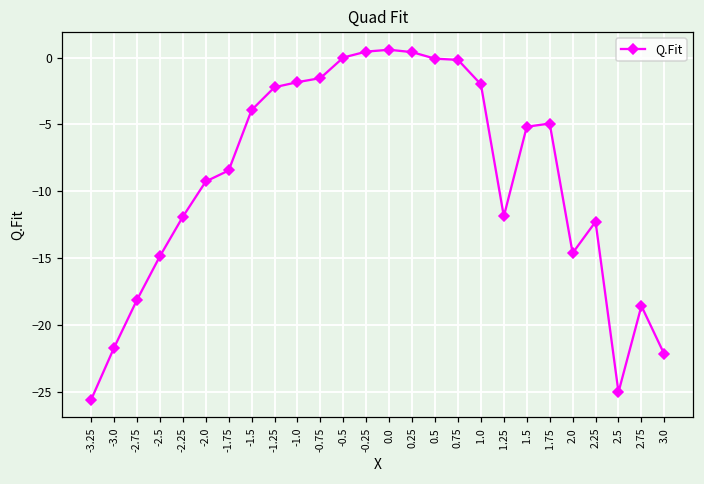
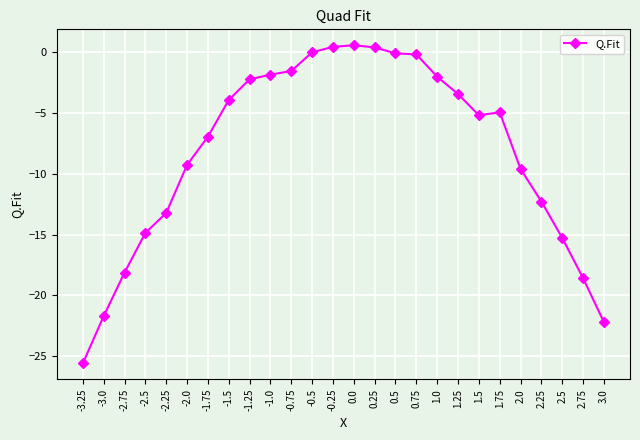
-2.25: -11.9 -> -13.2
-1.75: -8.5 -> -6.9
1.25: -11.9 -> -3.4
2.0: -14.6 -> -9.6
2.5: -25.0 -> -15.3
